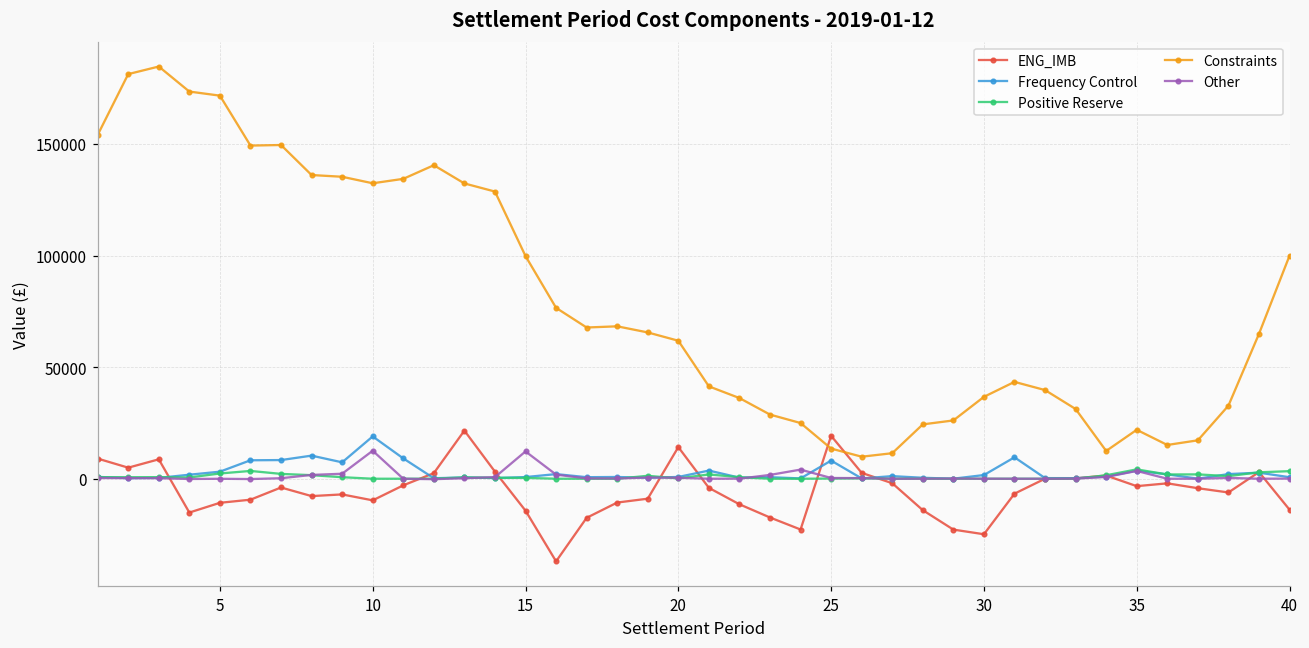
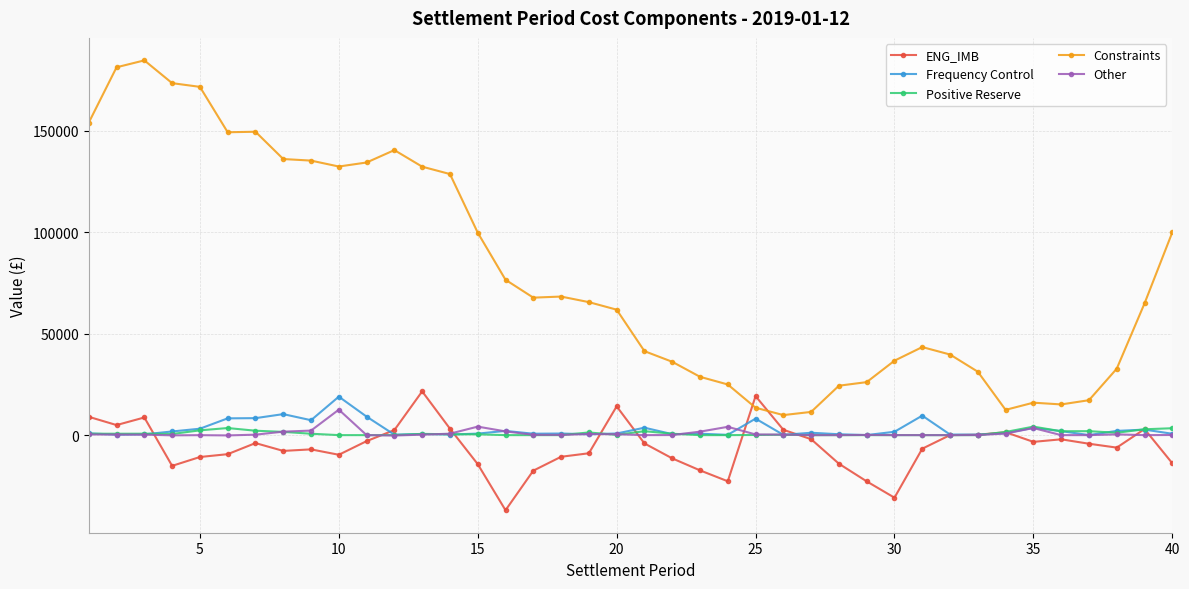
Other, 15: 12000 -> 4000
ENG_IMB, 30: -25000 -> -31000
Constraints, 35: 22000 -> 16000
